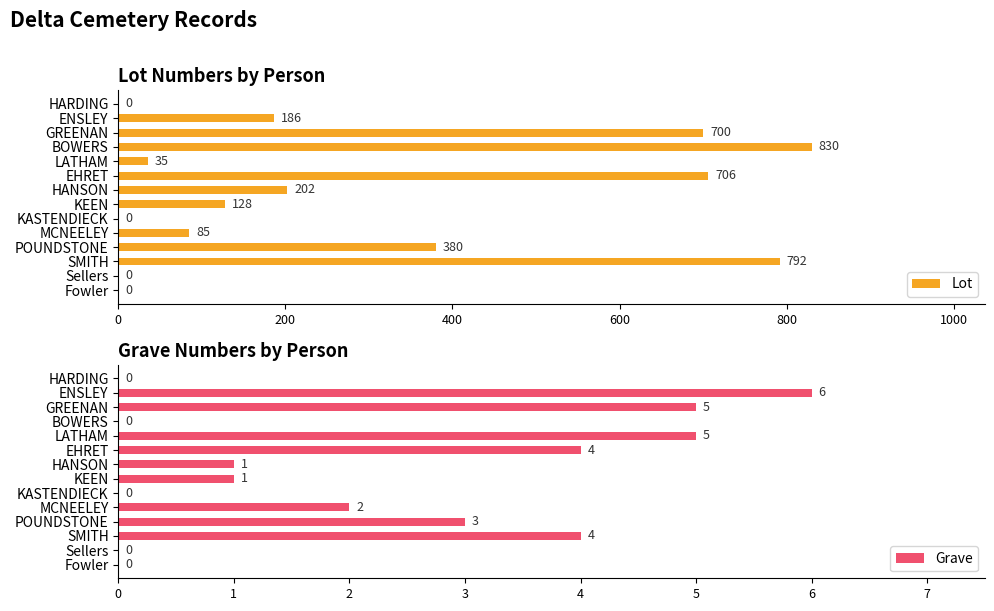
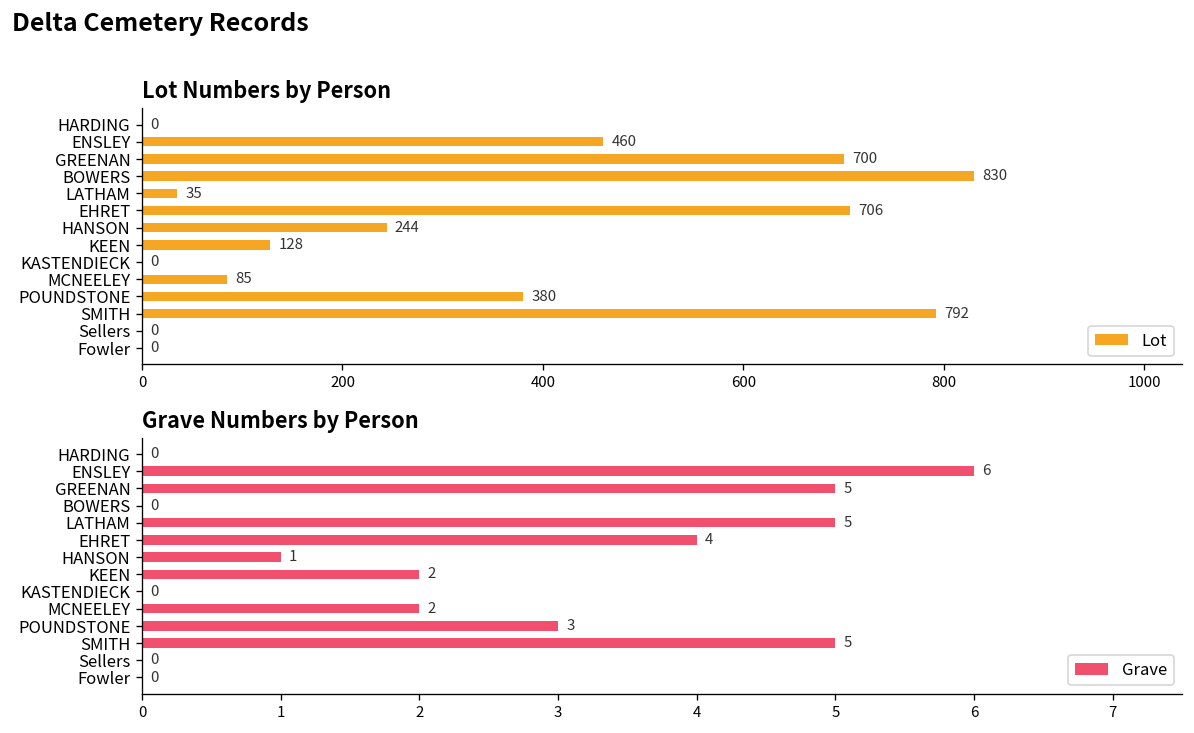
Lot Numbers by Person, ENSLEY: 186 -> 460
Lot Numbers by Person, HANSON: 202 -> 244
Grave Numbers by Person, KEEN: 1 -> 2
Grave Numbers by Person, SMITH: 4 -> 5
